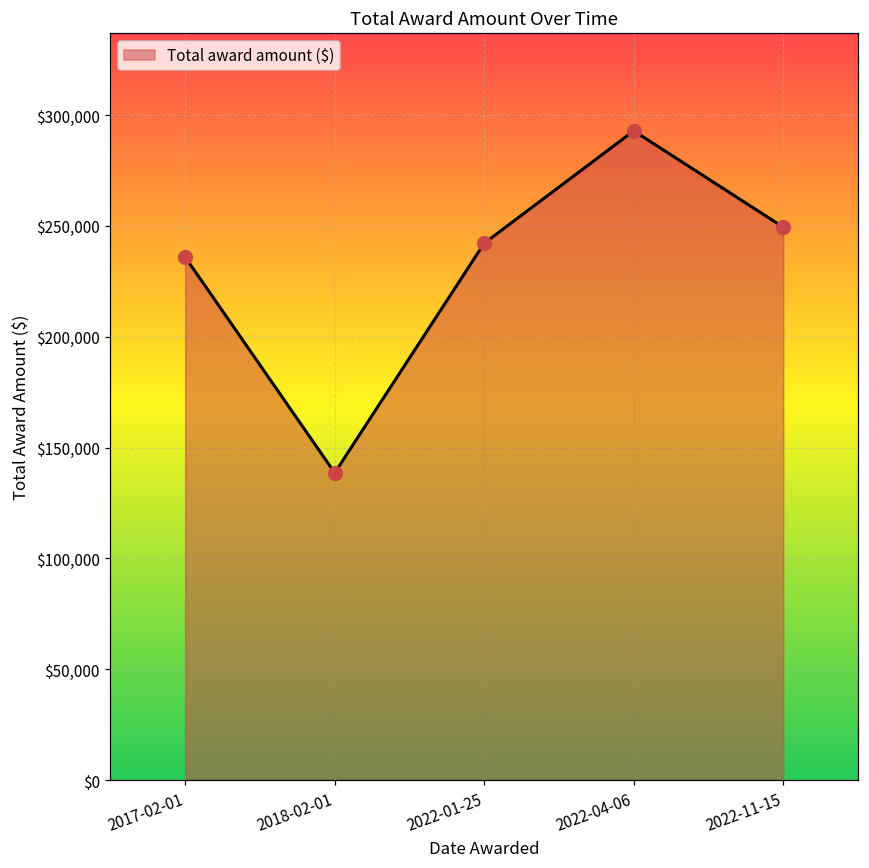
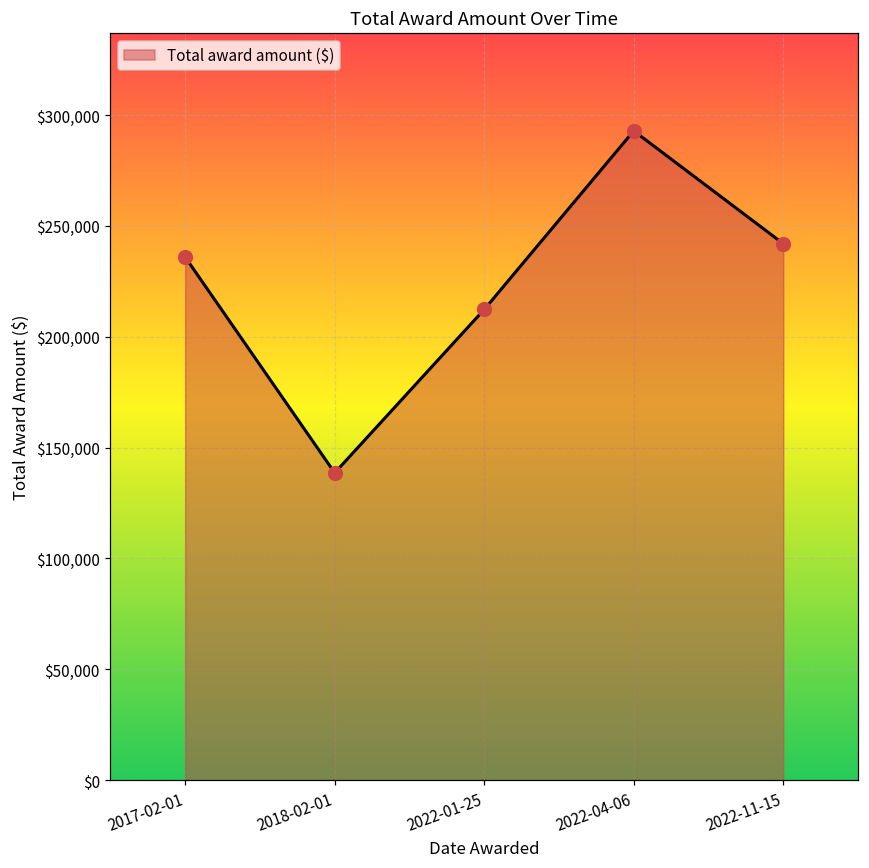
2022-01-25: $242,000 -> $212,000
2022-11-15: $249,000 -> $242,000
